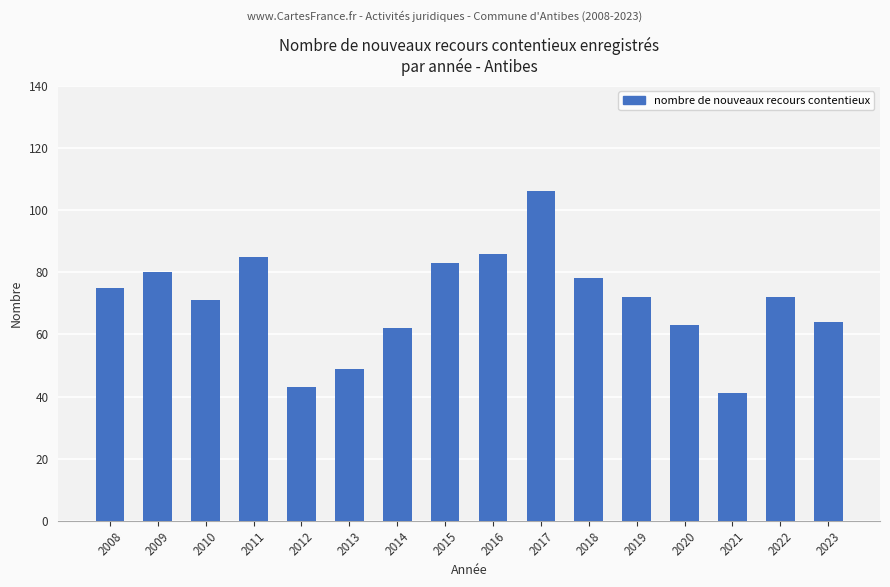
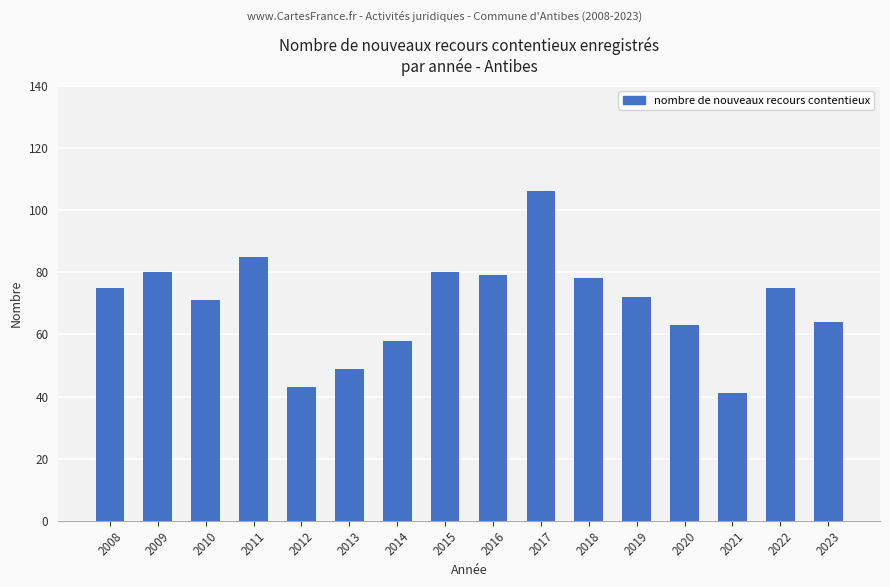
2014: 62 -> 58
2015: 83 -> 80
2016: 86 -> 79
2022: 72 -> 75
